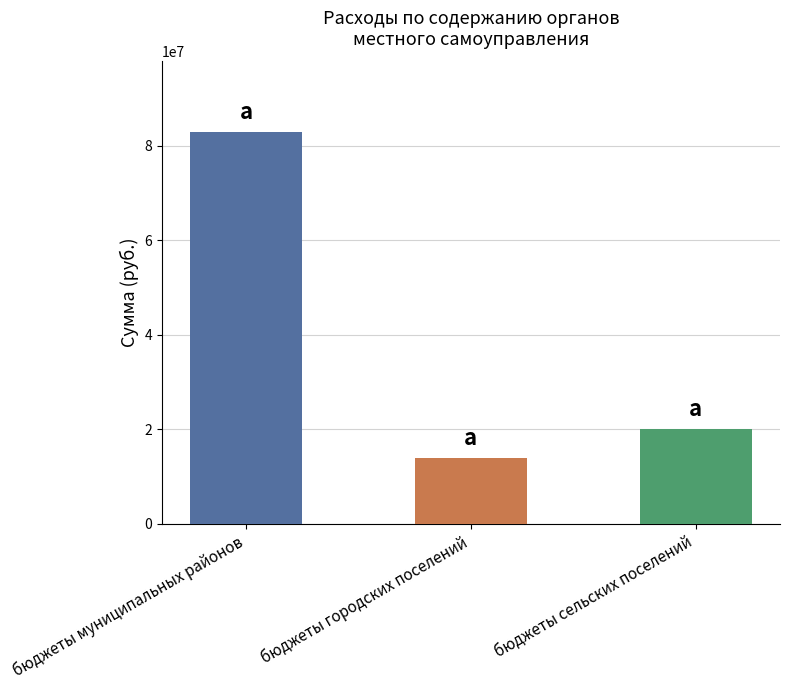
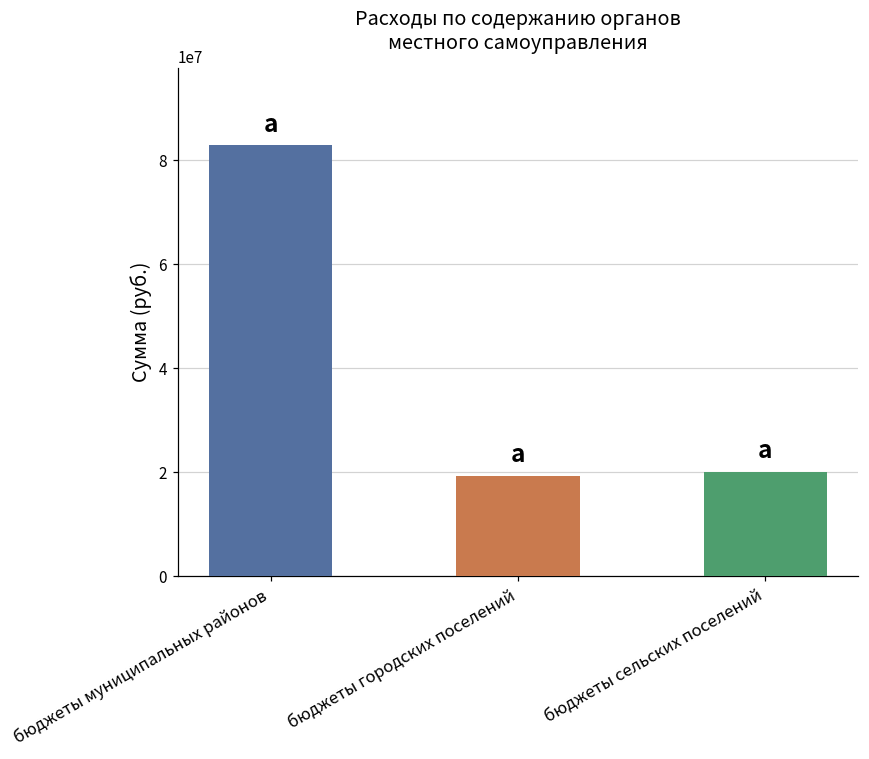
бюджеты городских поселений: 14000000 -> 19000000
